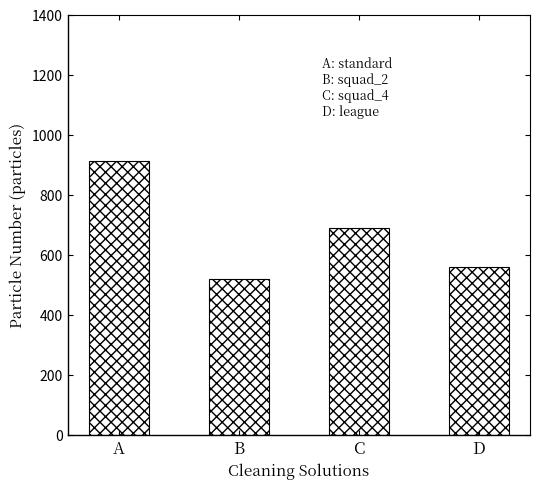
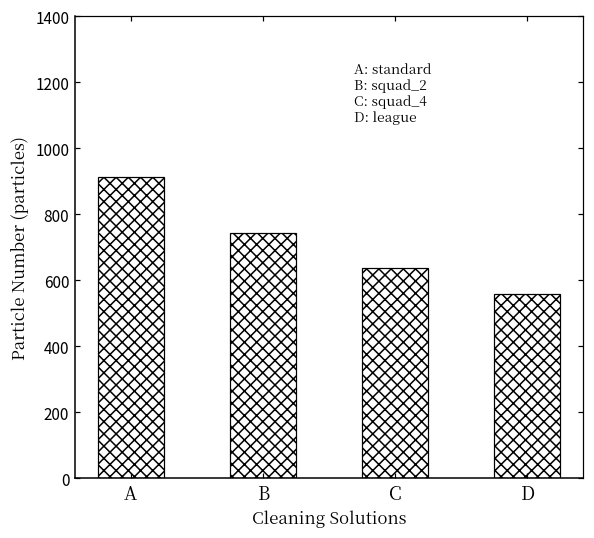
B: 520 -> 740
C: 690 -> 640
